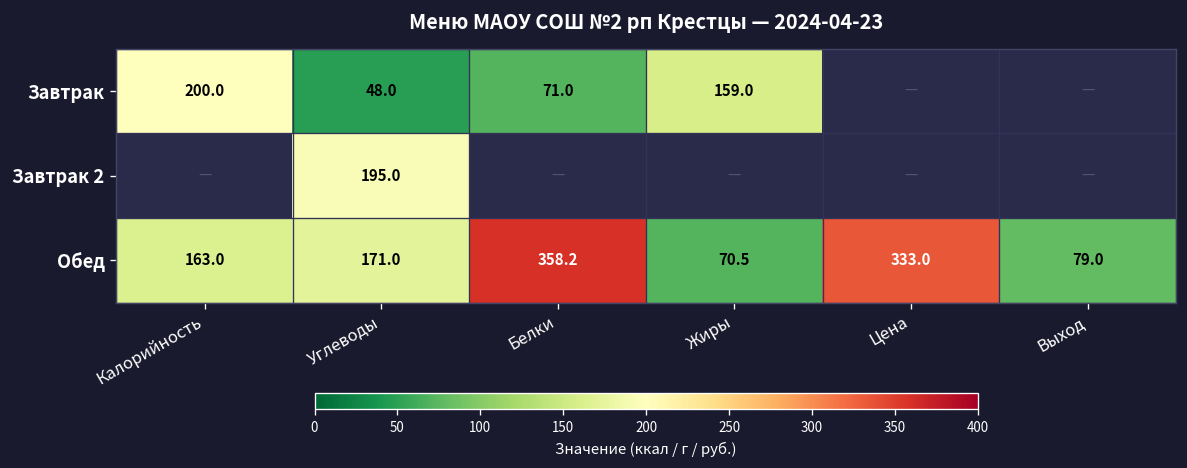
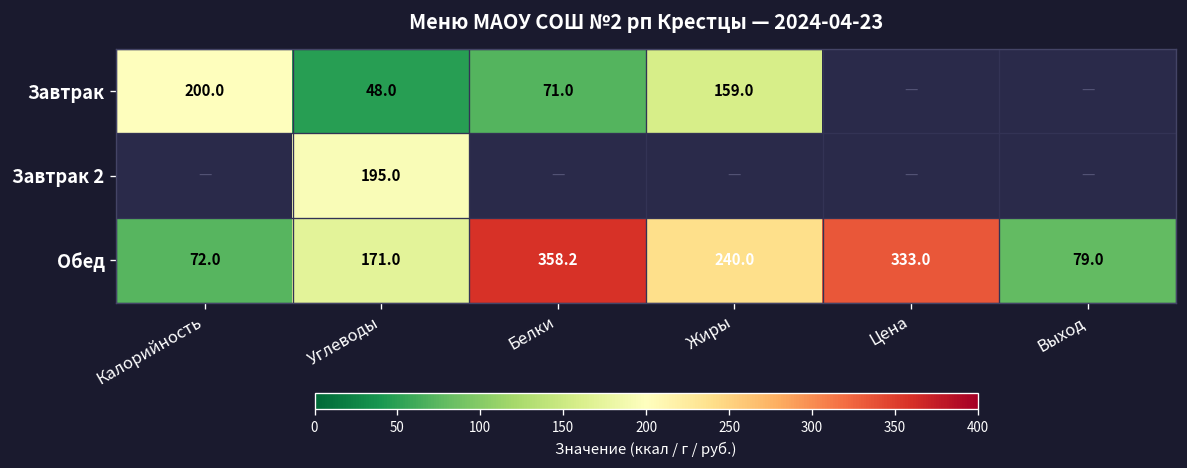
Обед, Калорийность: 163.0 -> 72.0
Обед, Жиры: 70.5 -> 240.0
